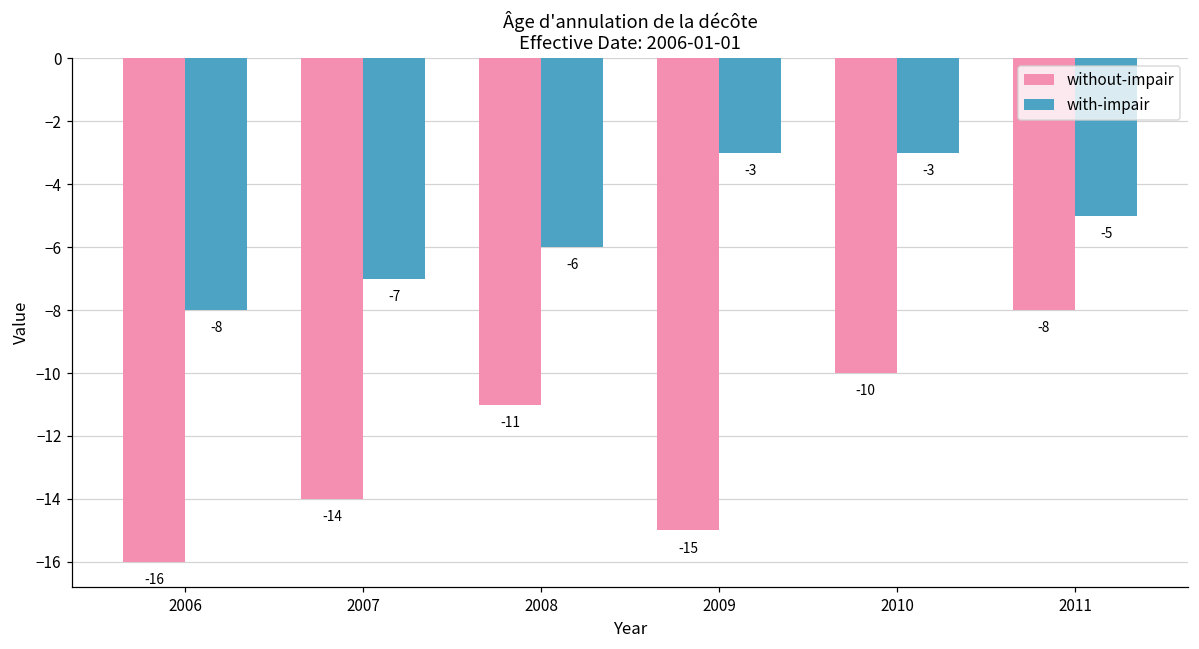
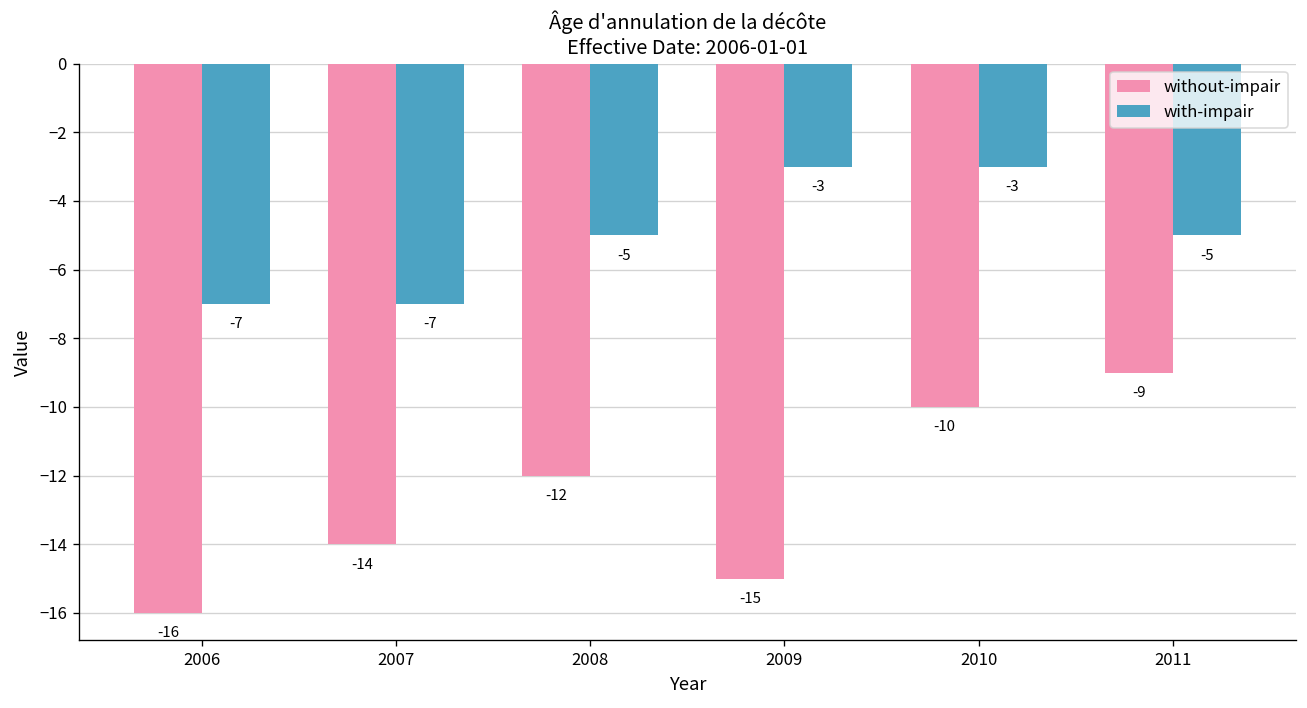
with-impair, 2006: -8 -> -7
without-impair, 2008: -11 -> -12
with-impair, 2008: -6 -> -5
without-impair, 2011: -8 -> -9
